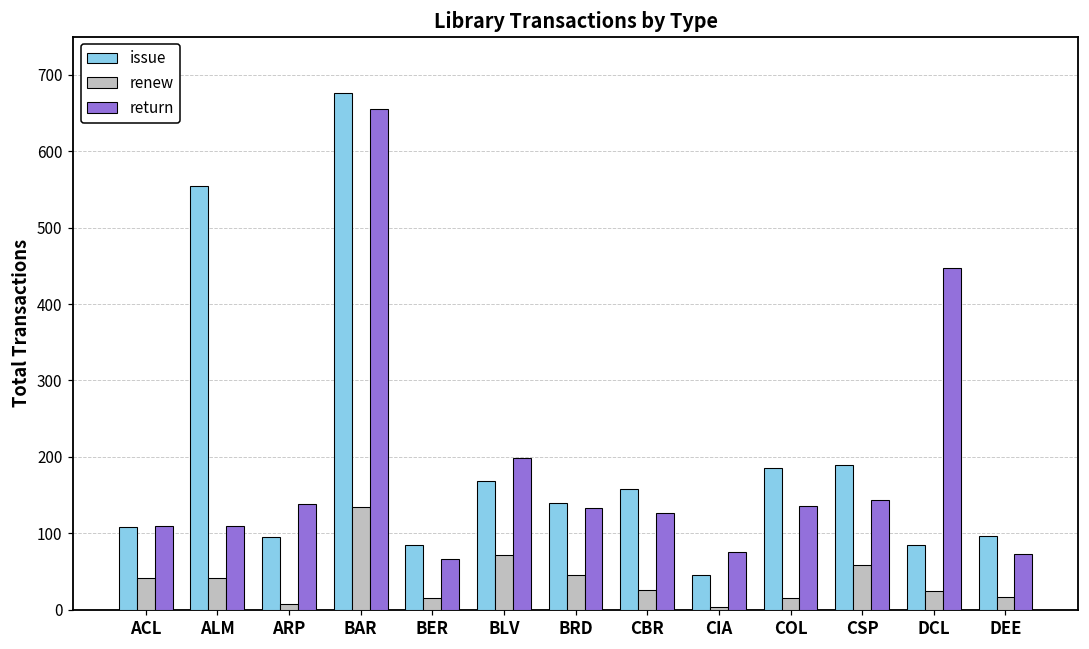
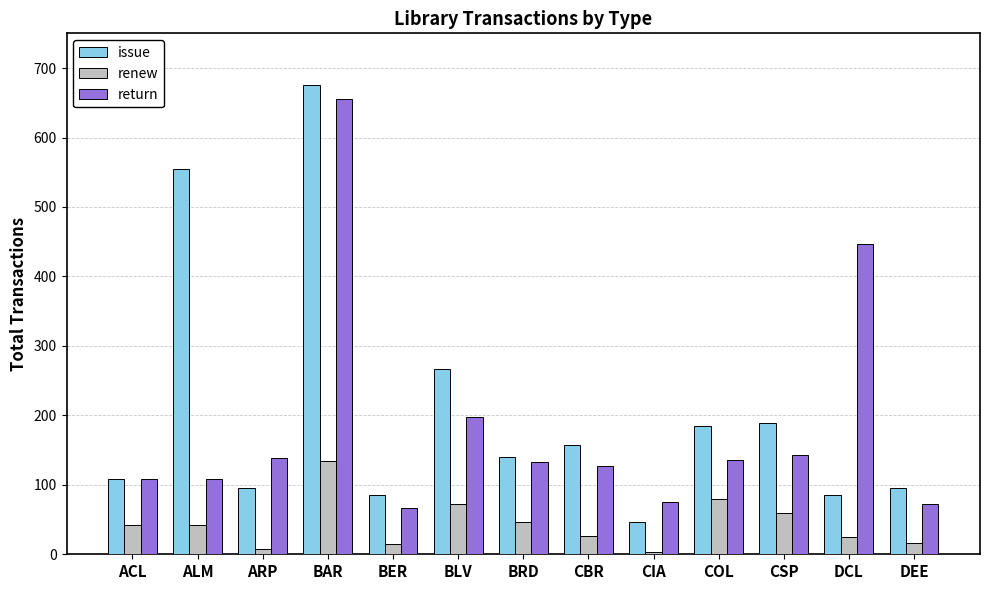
issue, BLV: 170 -> 270
renew, COL: 20 -> 80
